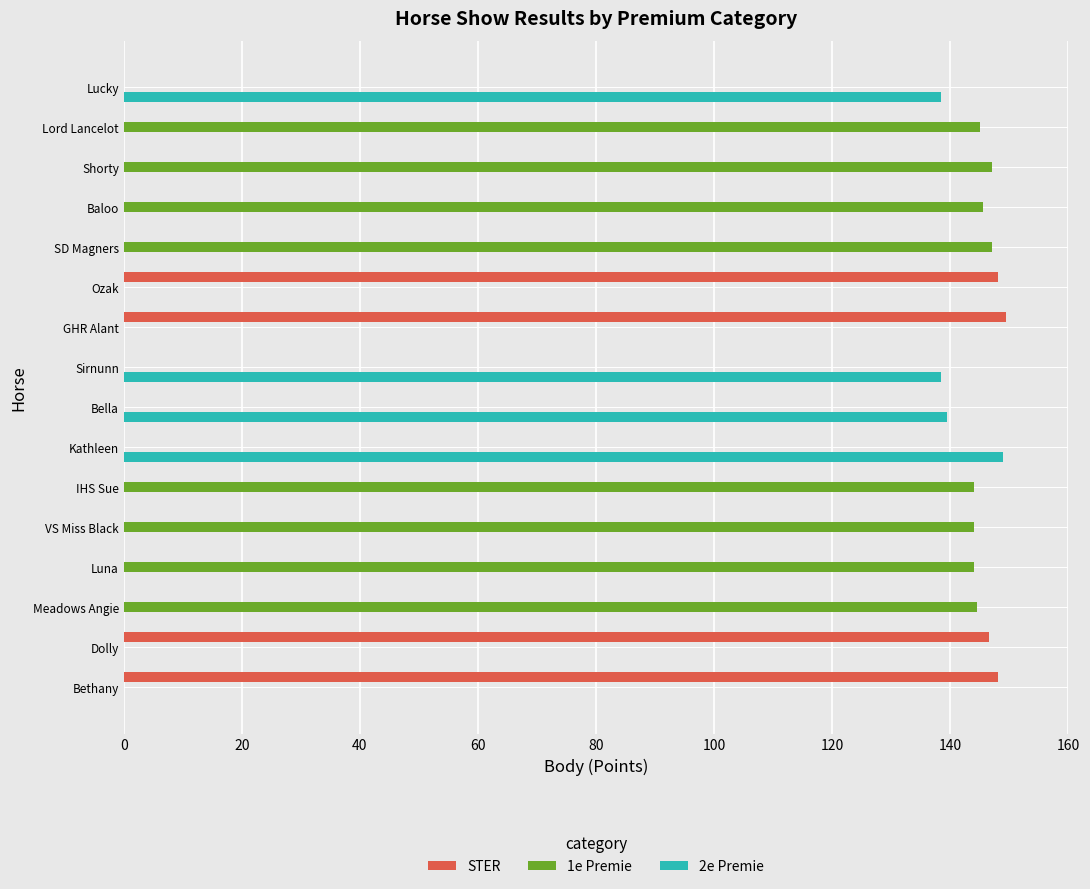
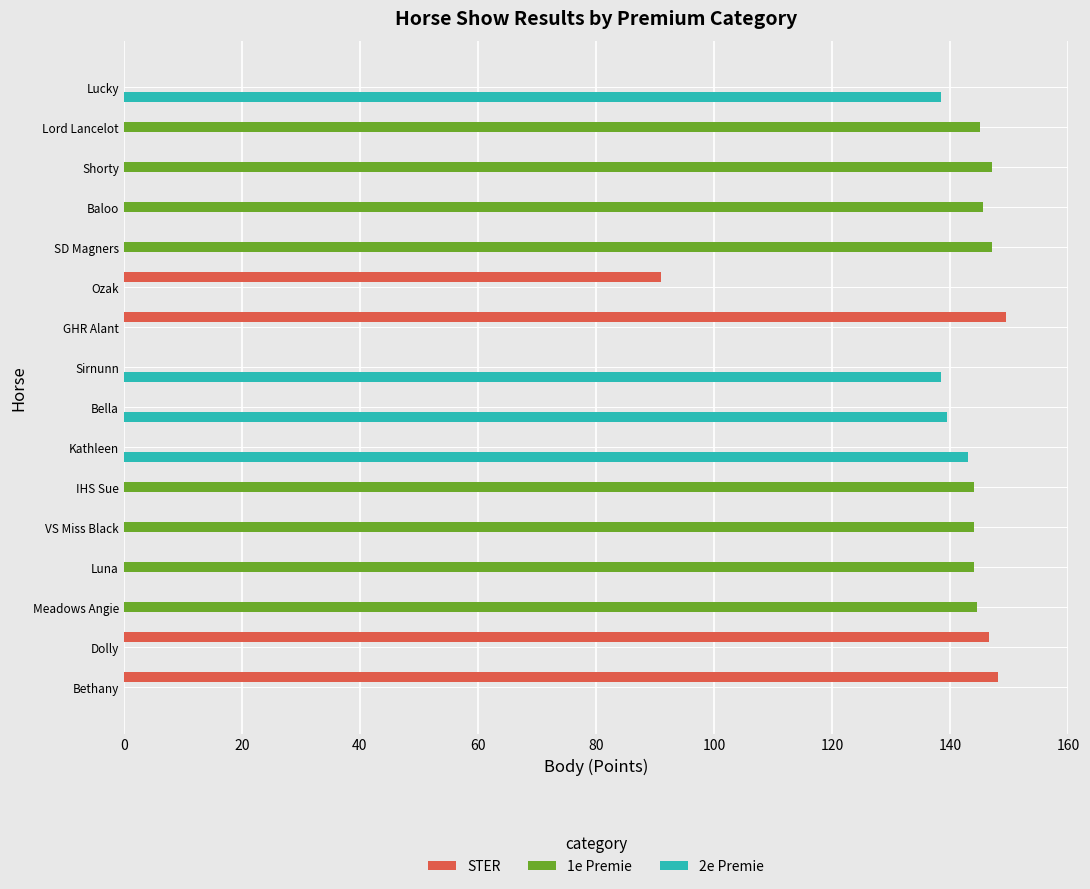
STER, Ozak: 148 -> 91
2e Premie, Kathleen: 149 -> 143
